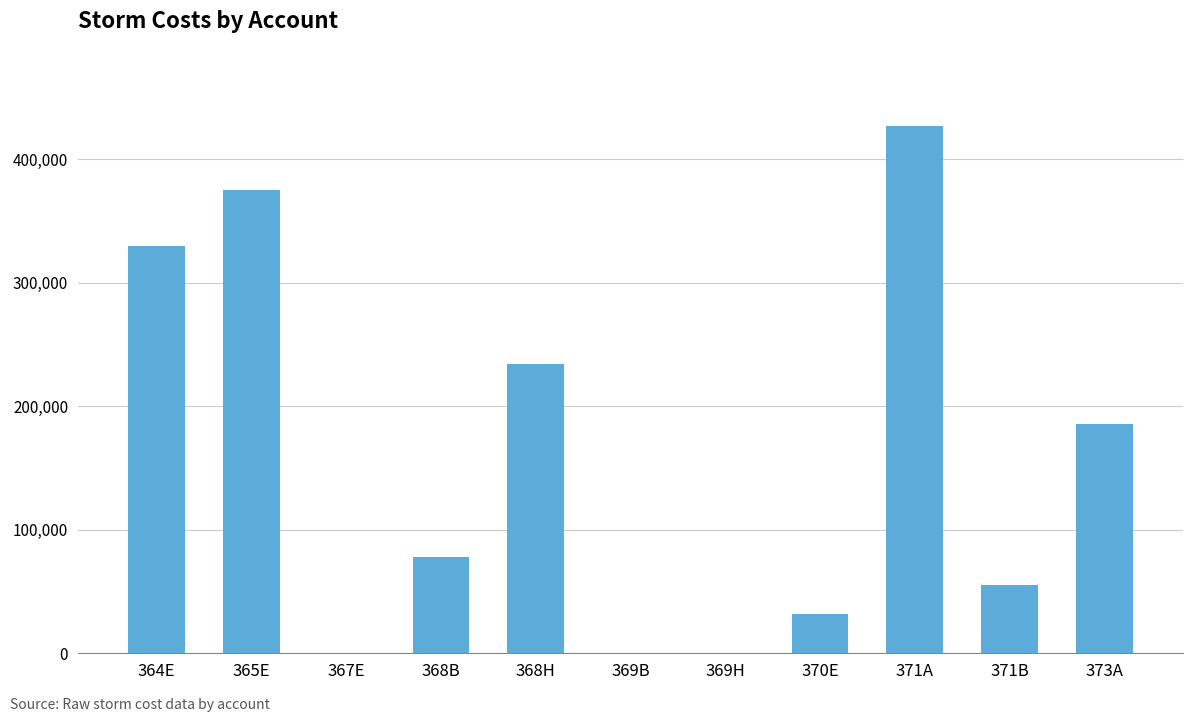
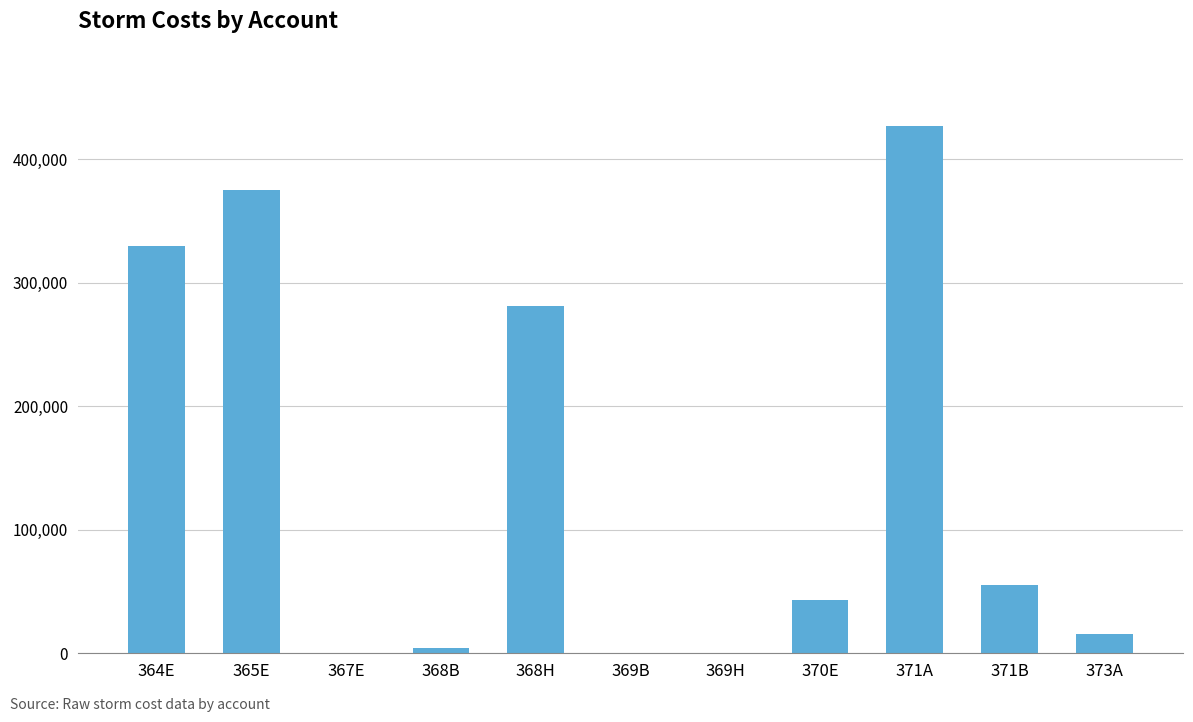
368B: 78,000 -> 4,000
368H: 234,000 -> 281,000
370E: 32,000 -> 43,000
373A: 186,000 -> 15,000
